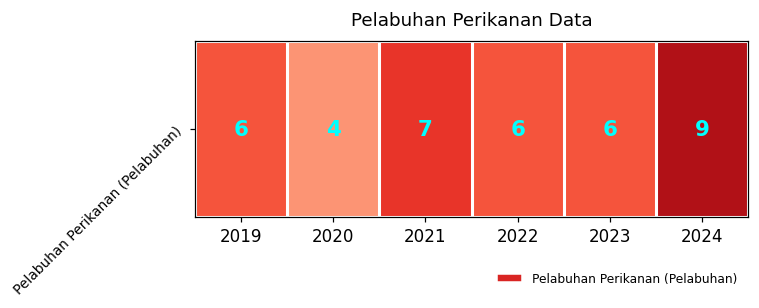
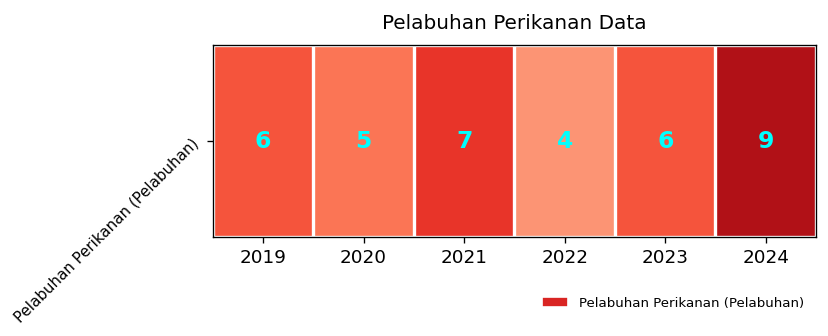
Pelabuhan Perikanan (Pelabuhan), 2020: 4 -> 5
Pelabuhan Perikanan (Pelabuhan), 2022: 6 -> 4
